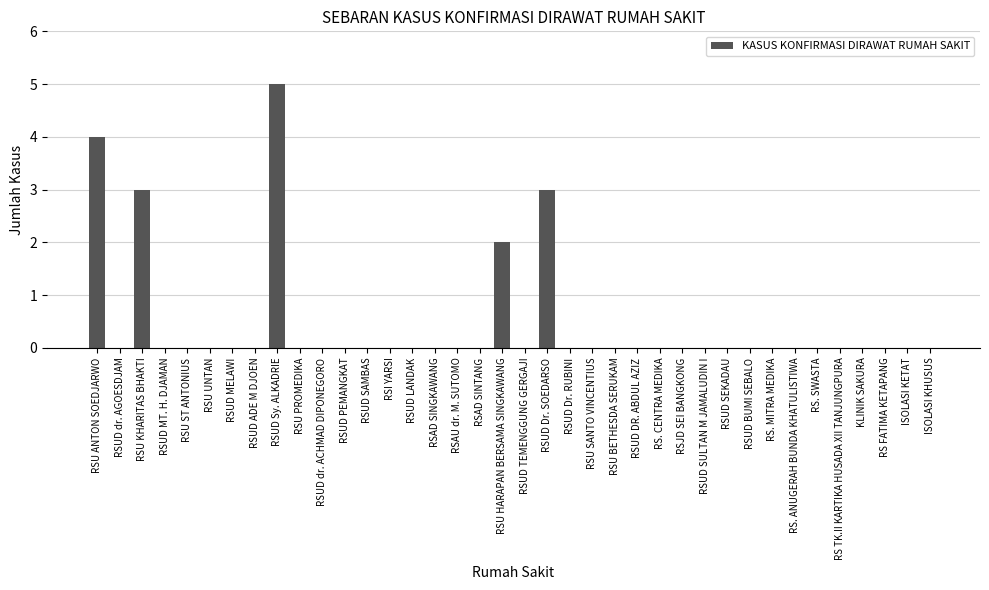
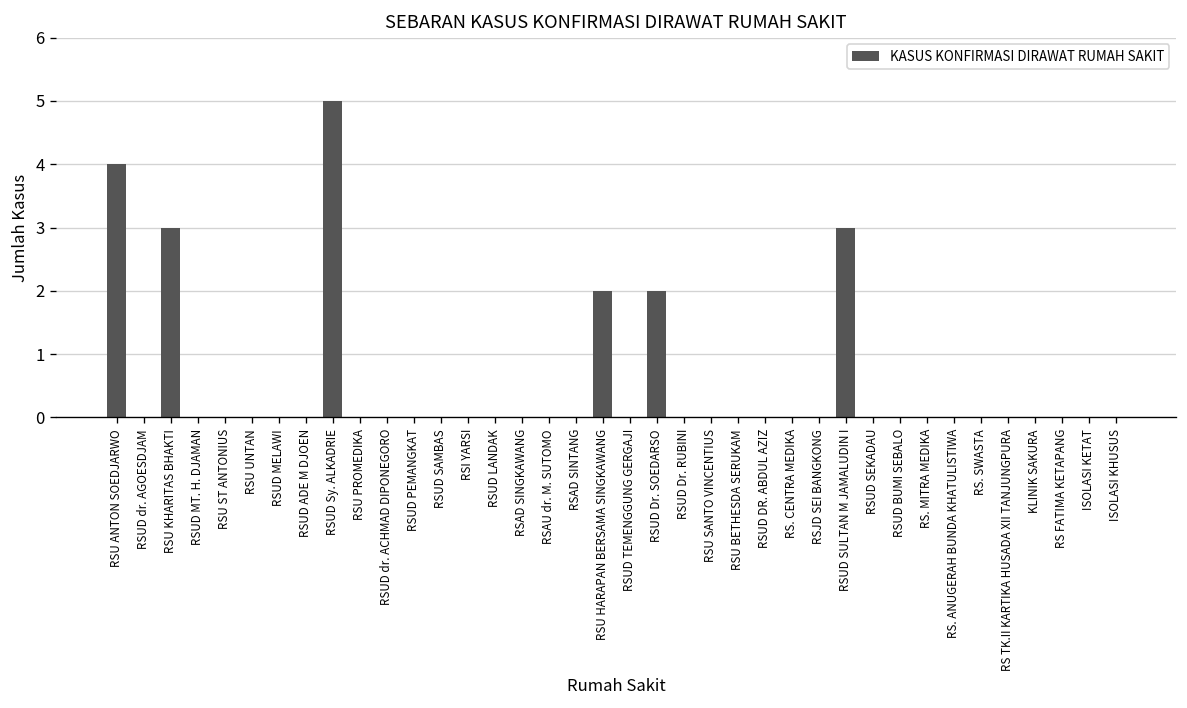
RSUD Dr. SOEDARSO: 3 -> 2
RSUD SULTAN M JAMALUDIN I: 0 -> 3
